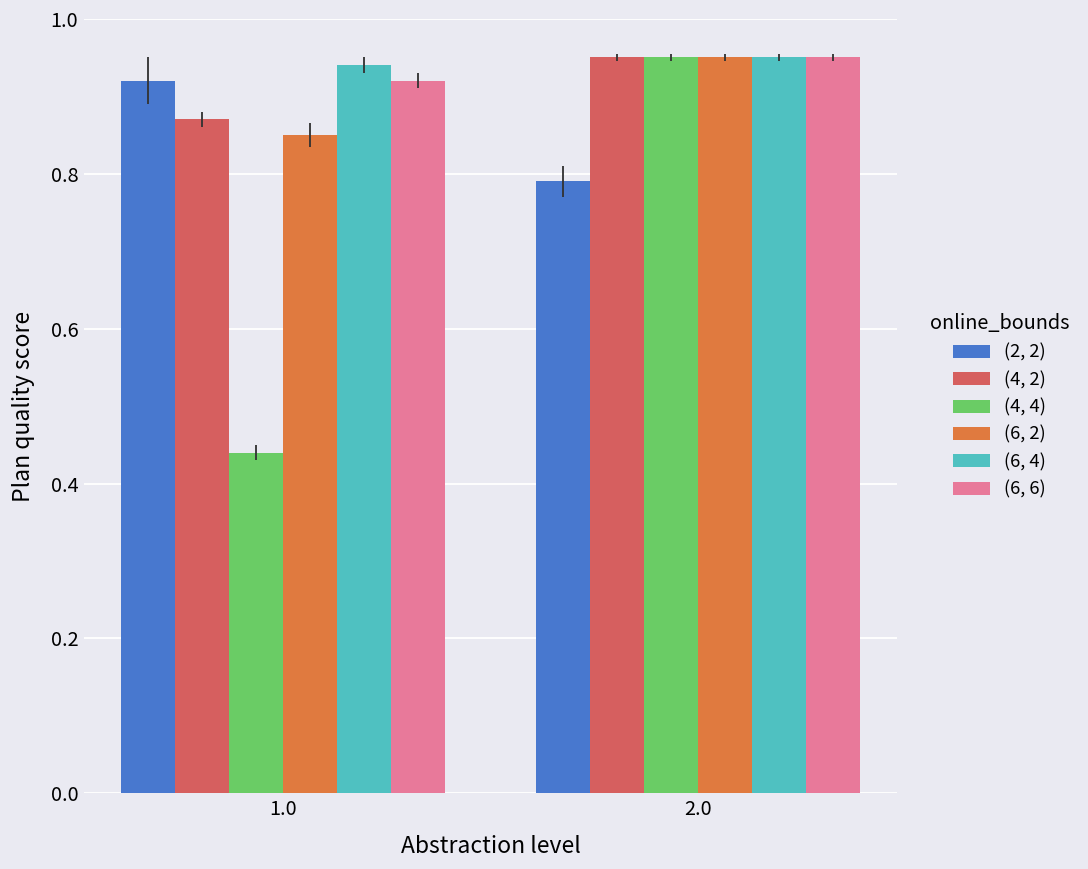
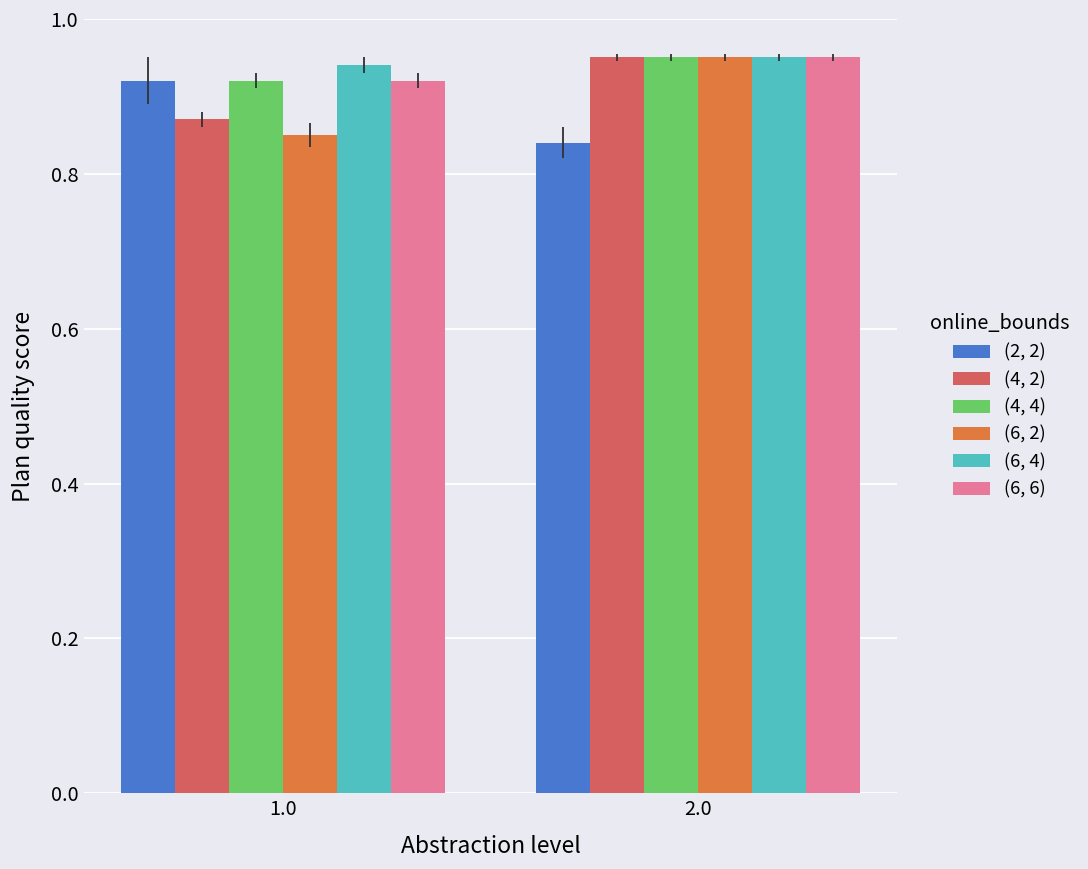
(4, 4), 1.0: 0.44 -> 0.92
(2, 2), 2.0: 0.79 -> 0.84
